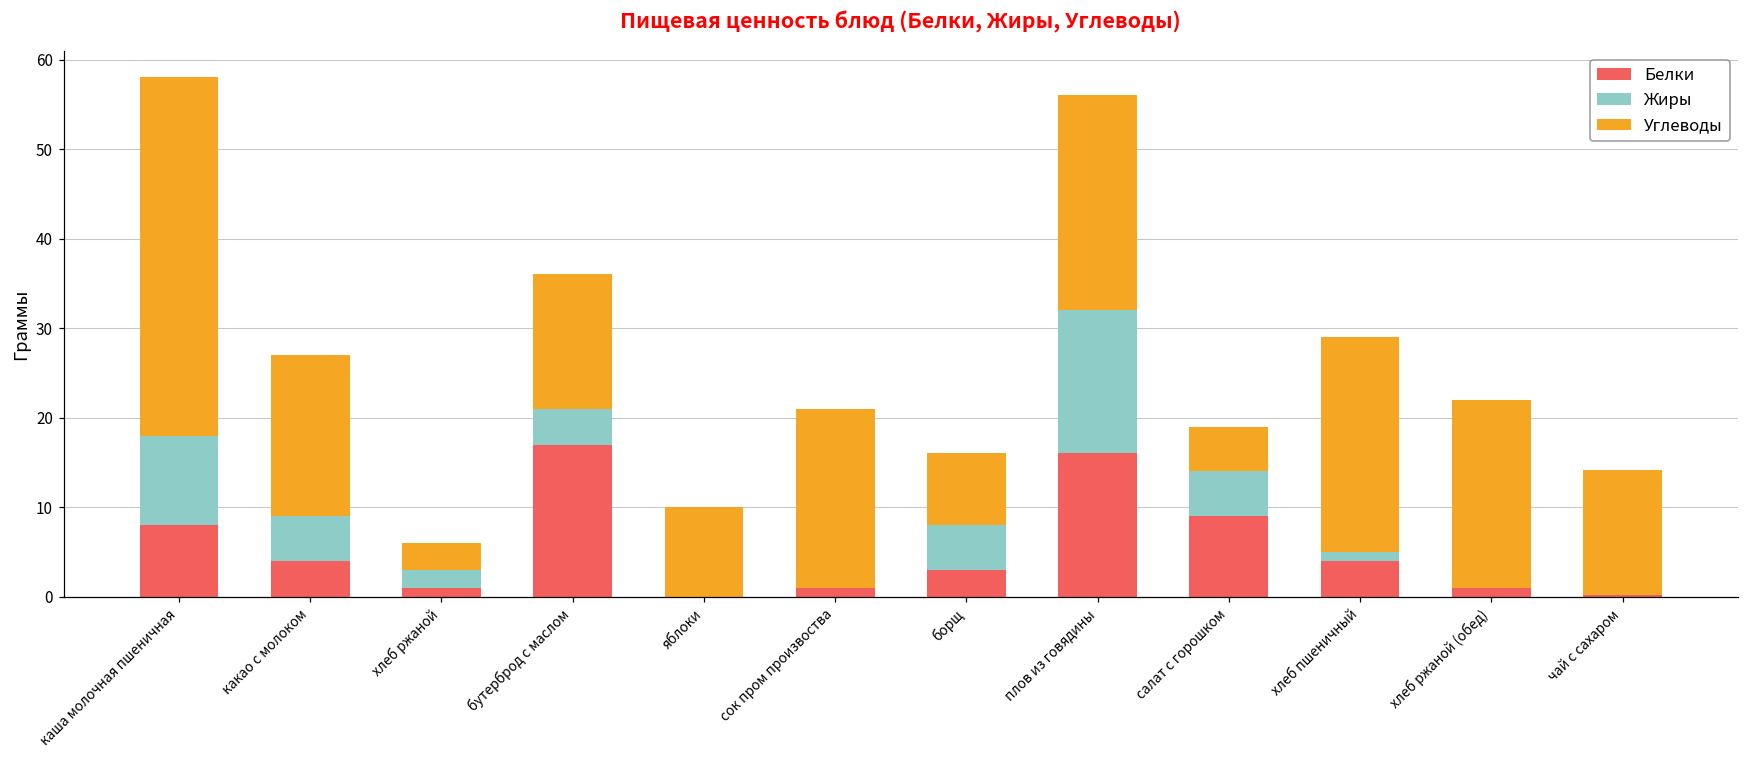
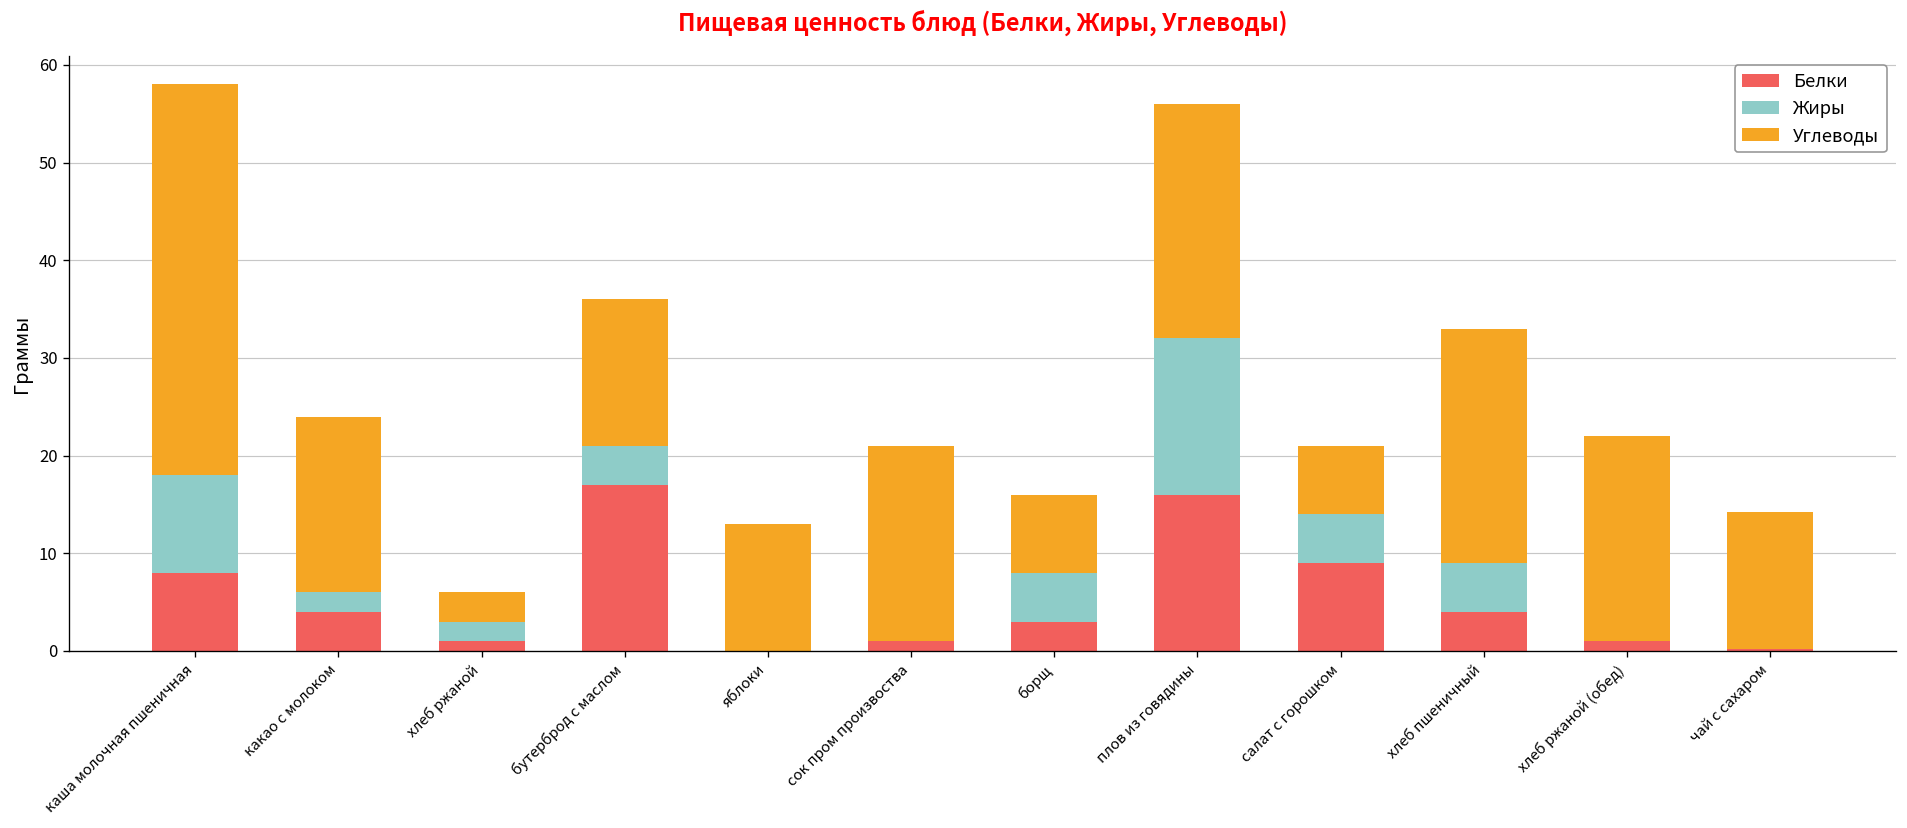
Жиры, какао с молоком: 5 -> 2
Углеводы, яблоки: 10 -> 13
Углеводы, салат с горошком: 5 -> 7
Жиры, хлеб пшеничный: 1 -> 5
